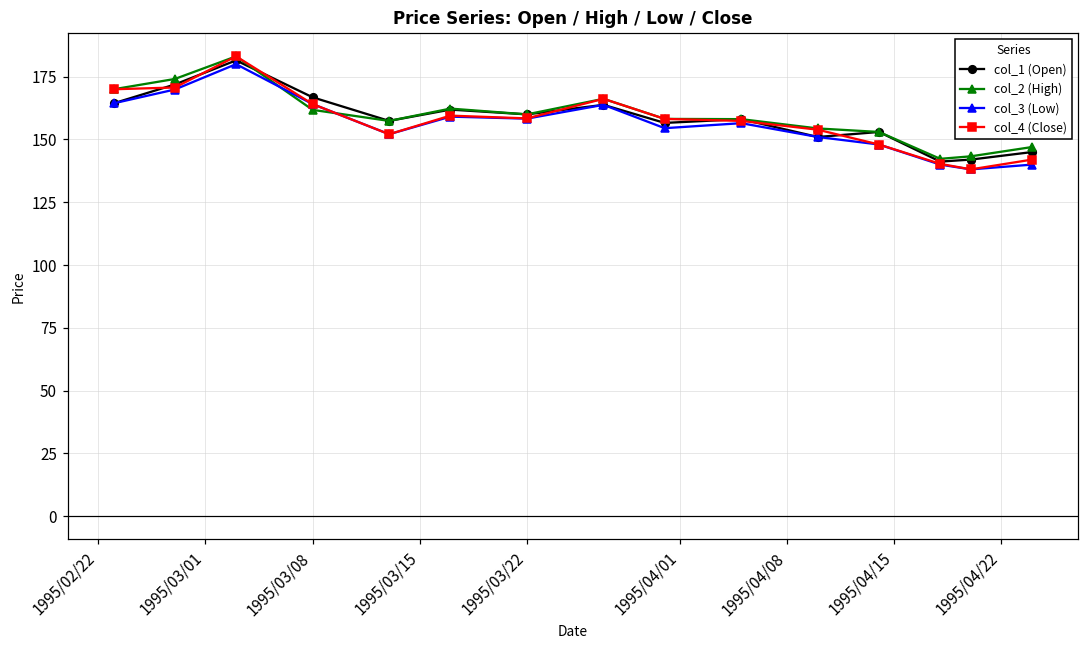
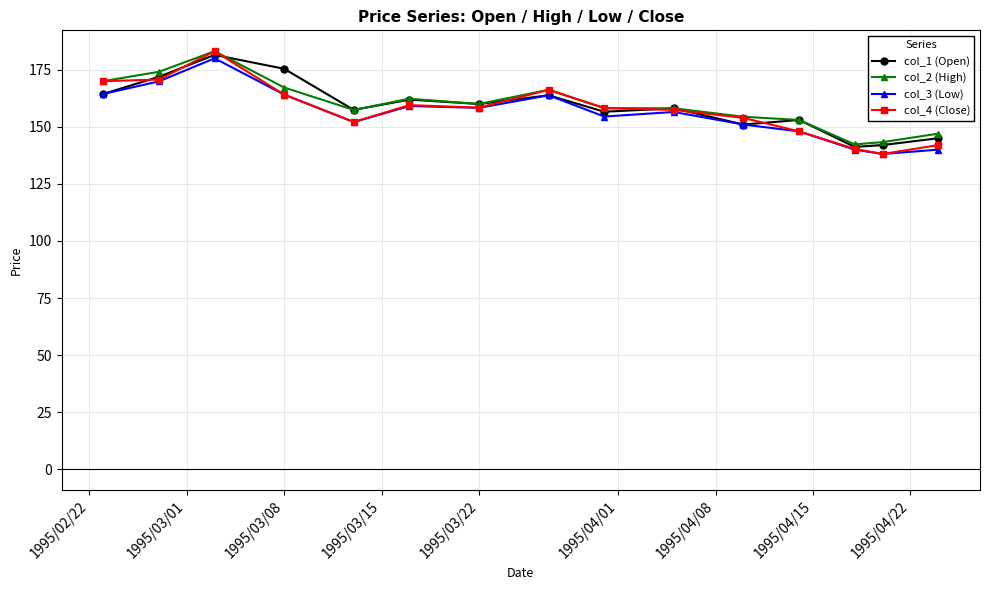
col_1 (Open), 1995/03/08: 167 -> 175
col_2 (High), 1995/03/08: 162 -> 167
